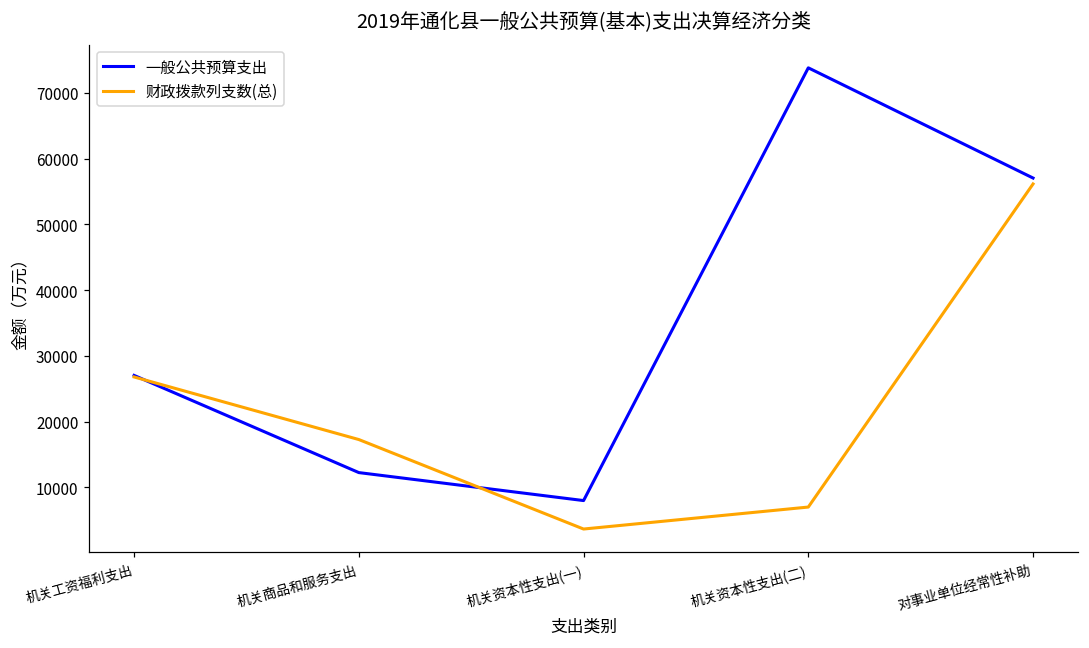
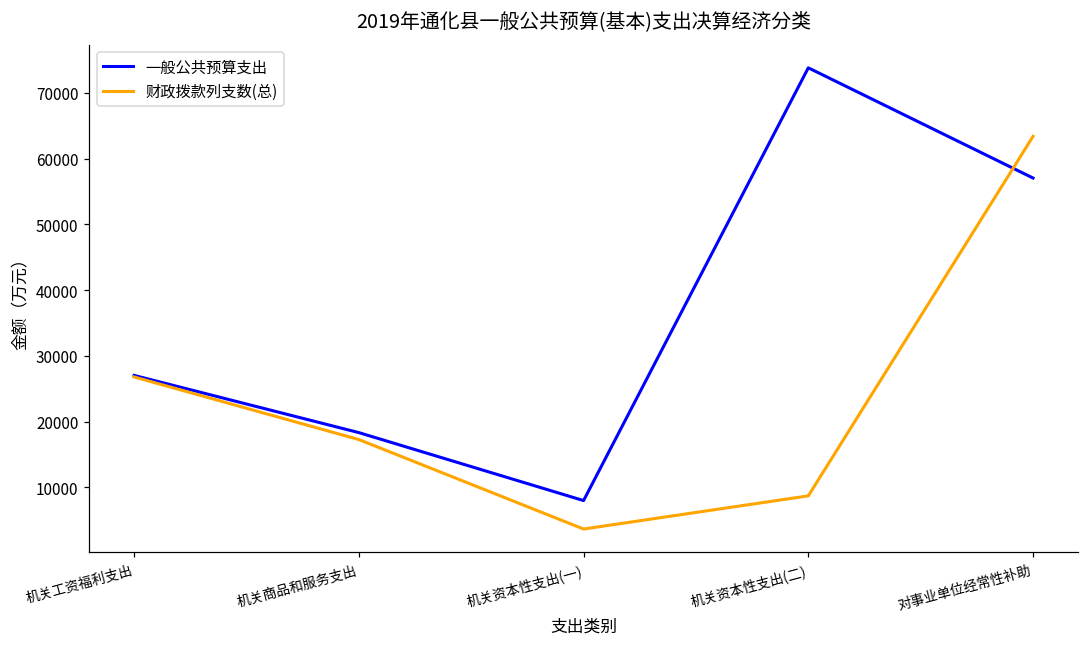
一般公共预算支出, 机关商品和服务支出: 12000 -> 18000
财政拨款列支数(总), 机关资本性支出(二): 7000 -> 9000
财政拨款列支数(总), 对事业单位经常性补助: 56000 -> 63000
